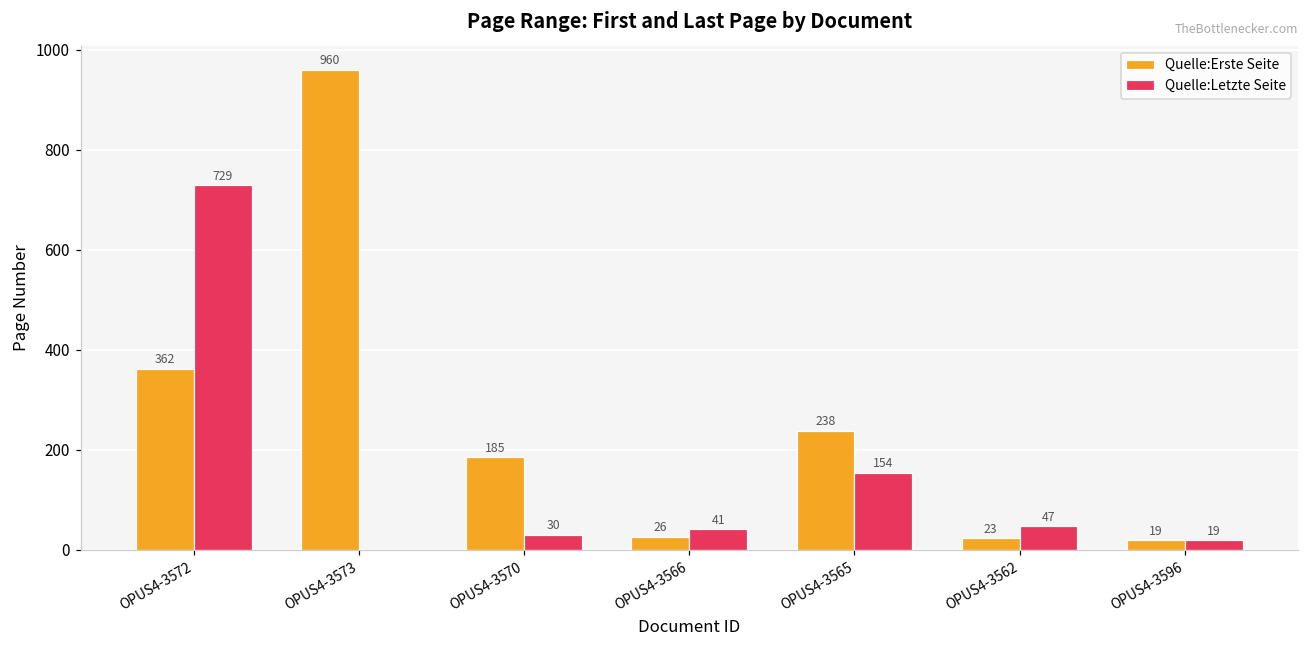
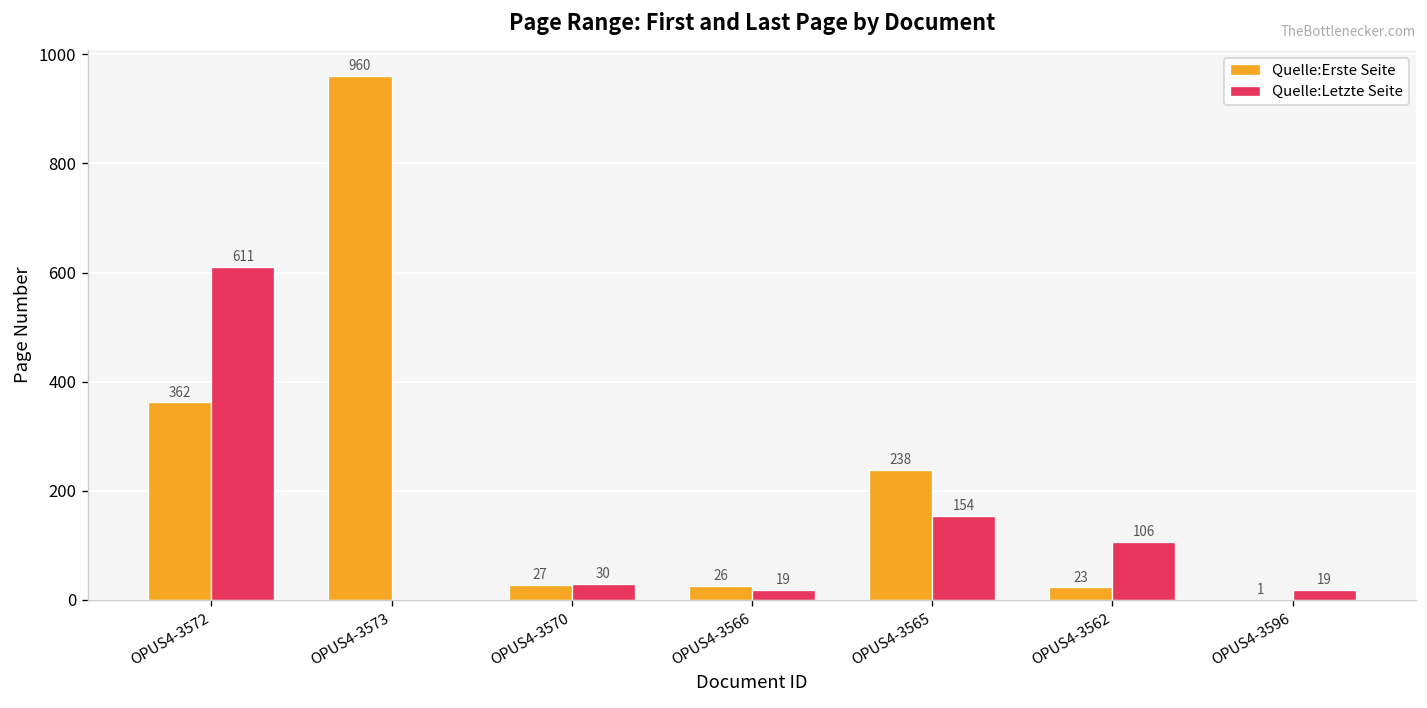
Quelle:Letzte Seite, OPUS4-3572: 729 -> 611
Quelle:Erste Seite, OPUS4-3570: 185 -> 27
Quelle:Letzte Seite, OPUS4-3566: 41 -> 19
Quelle:Letzte Seite, OPUS4-3562: 47 -> 106
Quelle:Erste Seite, OPUS4-3596: 19 -> 1
